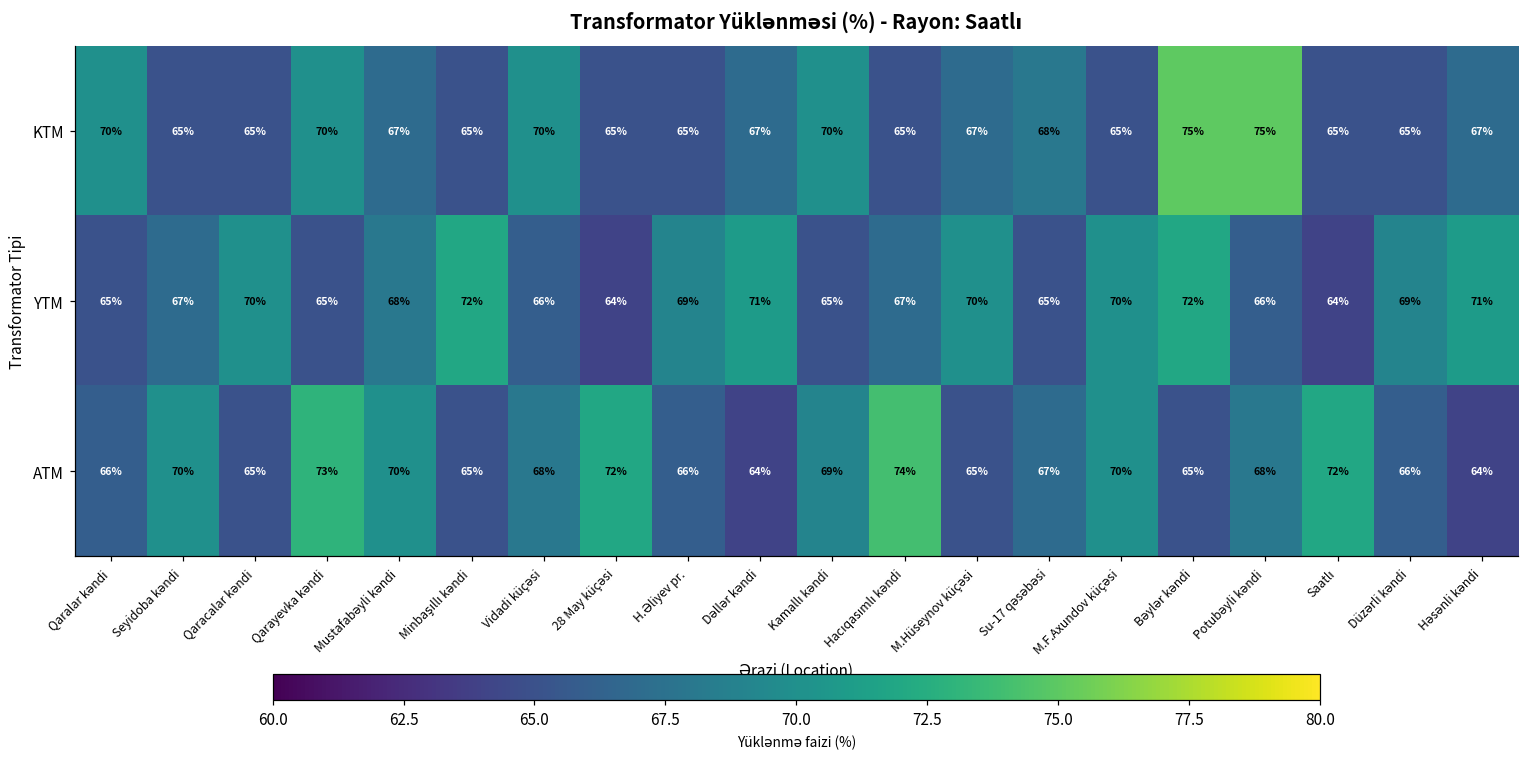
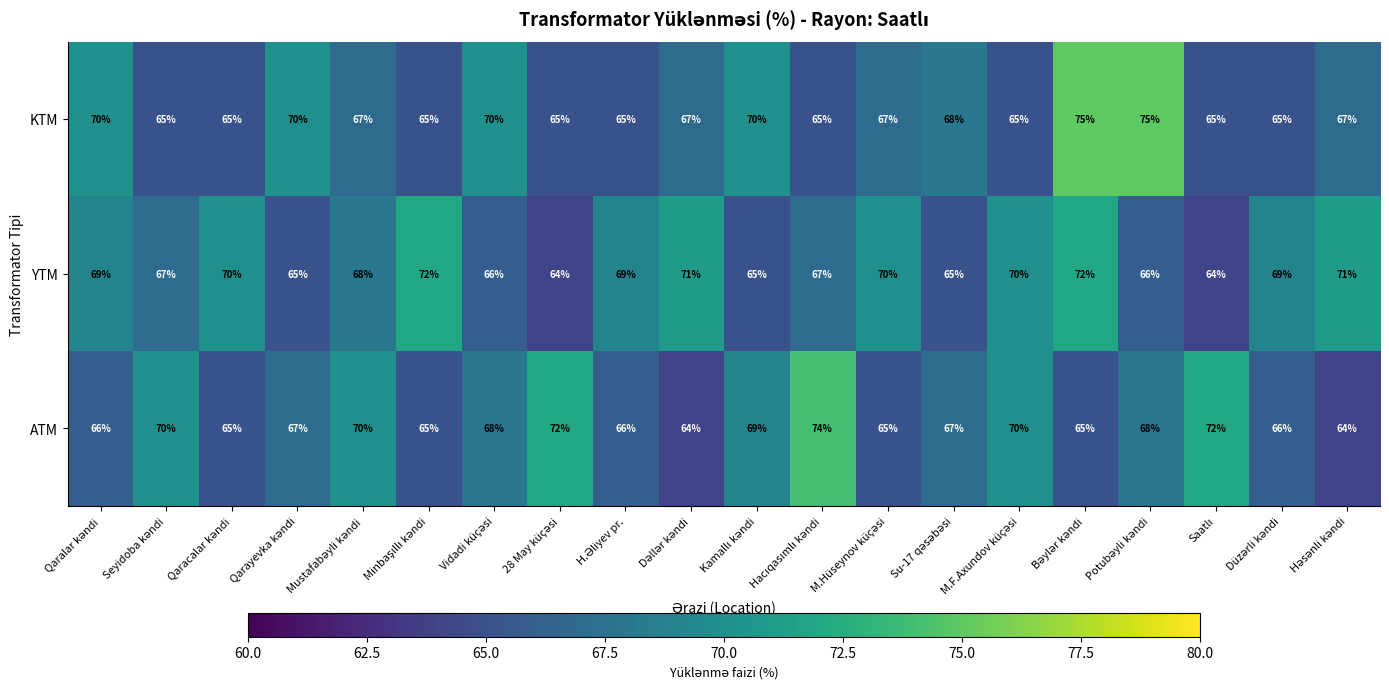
YTM, Qaralar kəndi: 65% -> 69%
ATM, Qarayevka kəndi: 73% -> 67%
